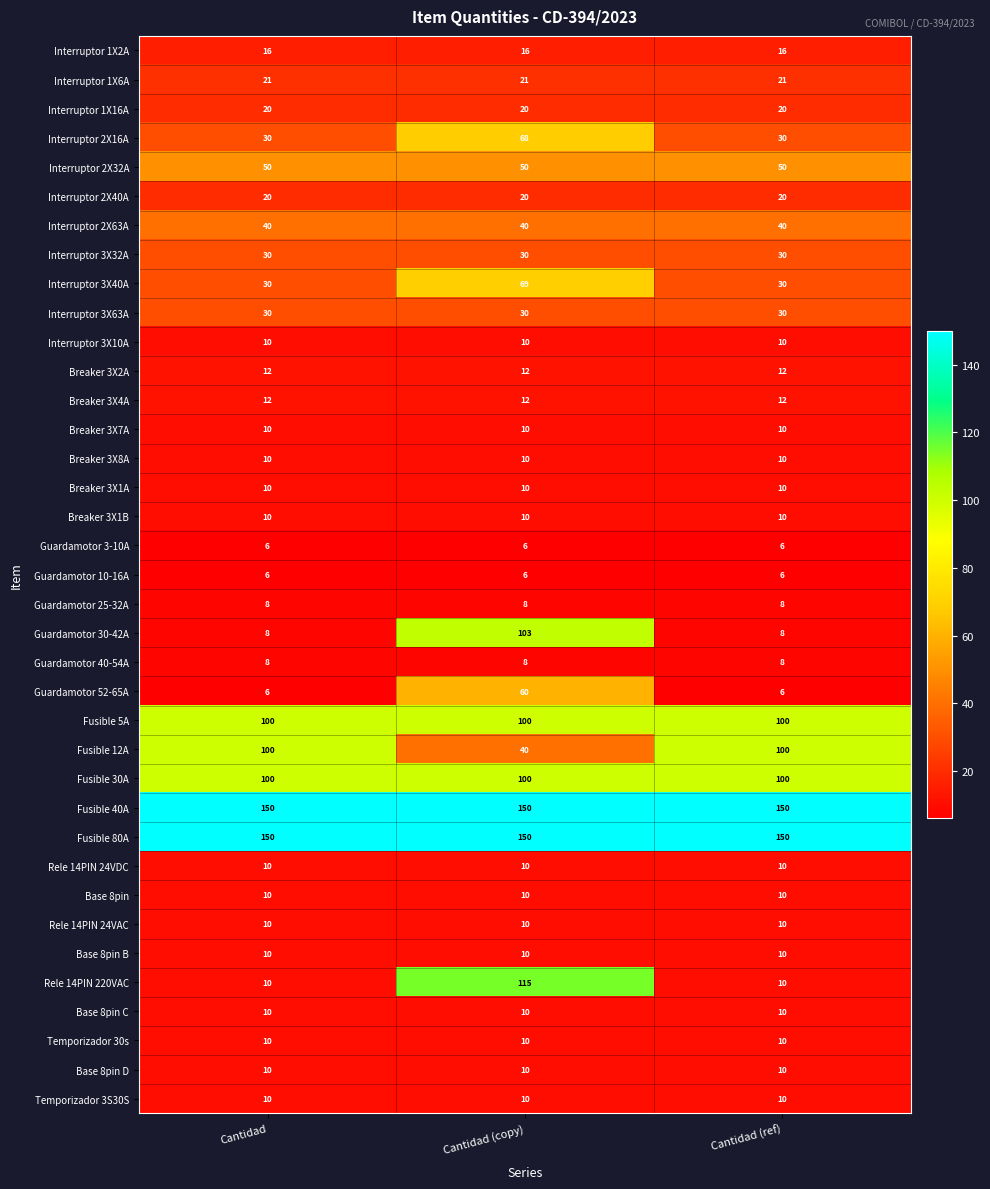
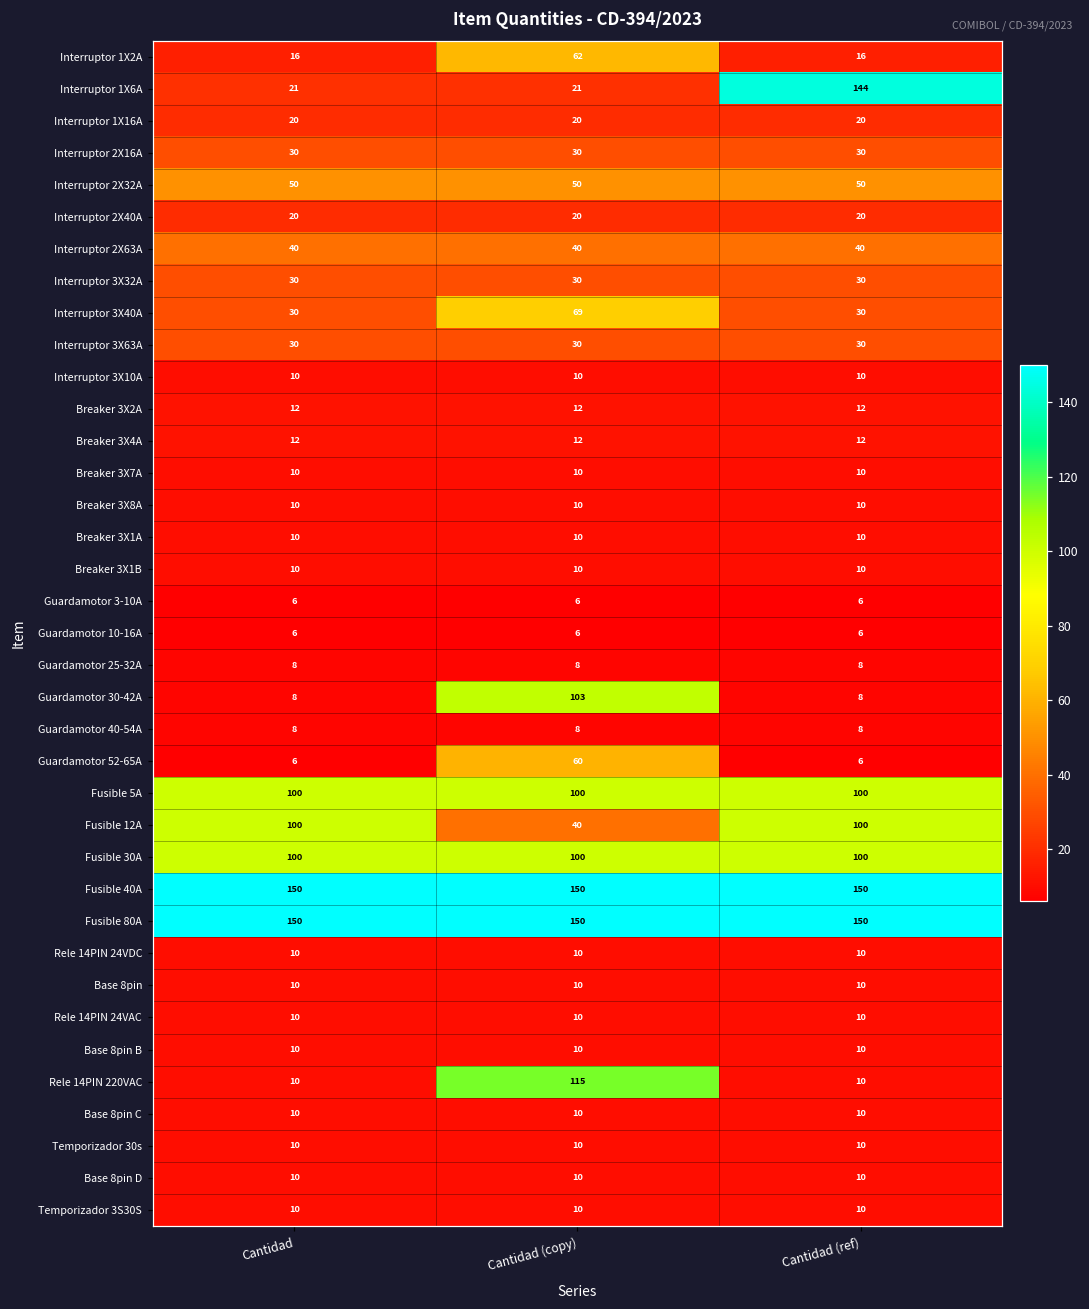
Interruptor 1X2A, Cantidad (copy): 16 -> 62
Interruptor 1X6A, Cantidad (ref): 21 -> 144
Interruptor 2X16A, Cantidad (copy): 68 -> 30
